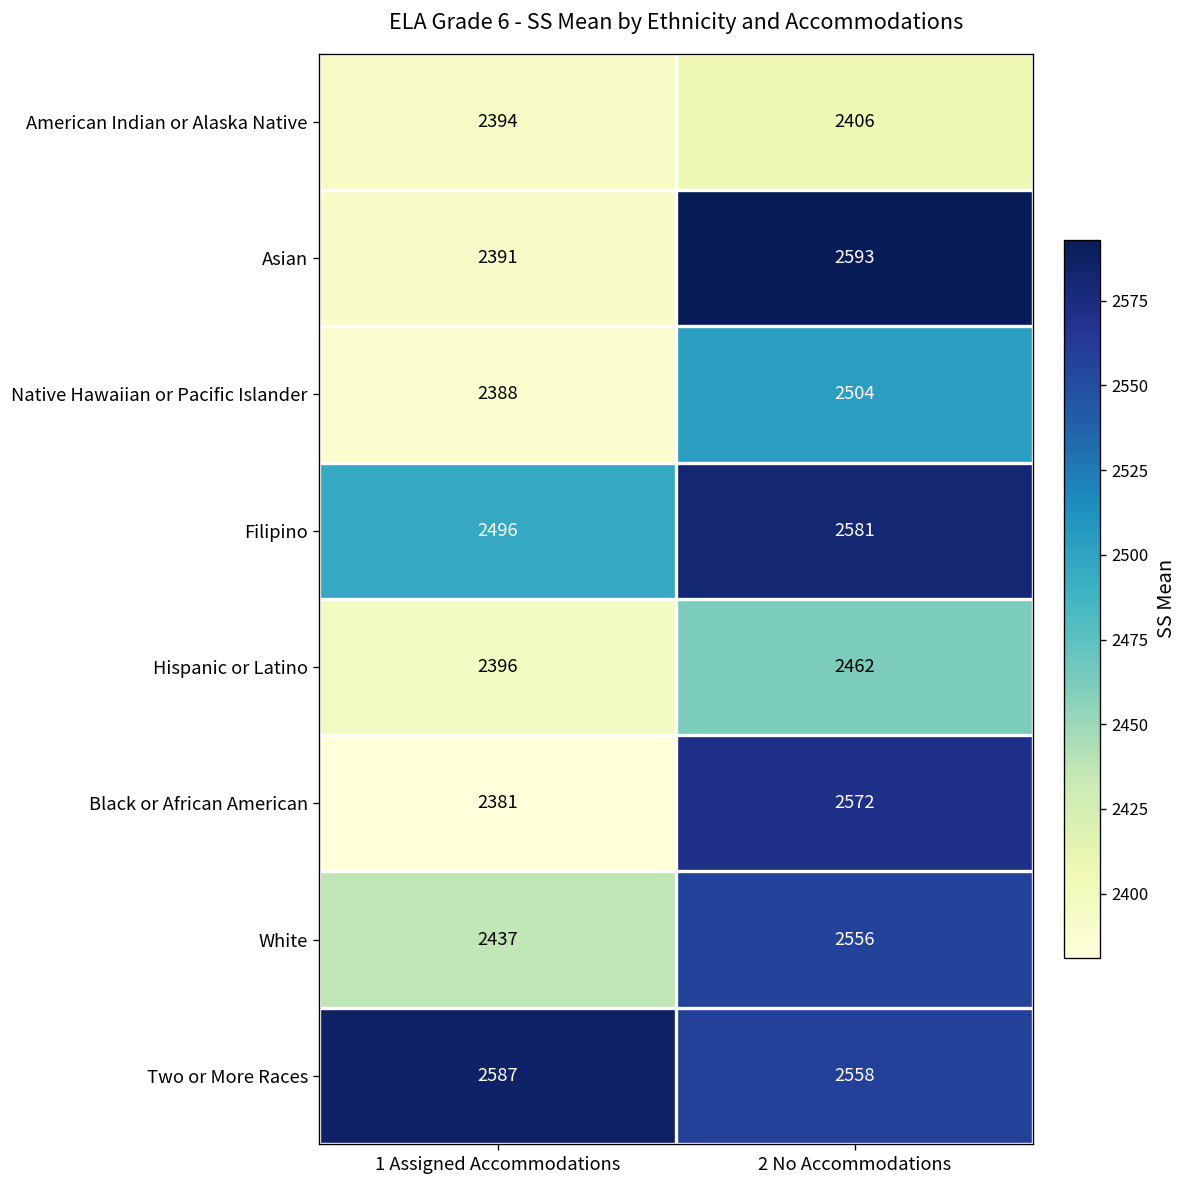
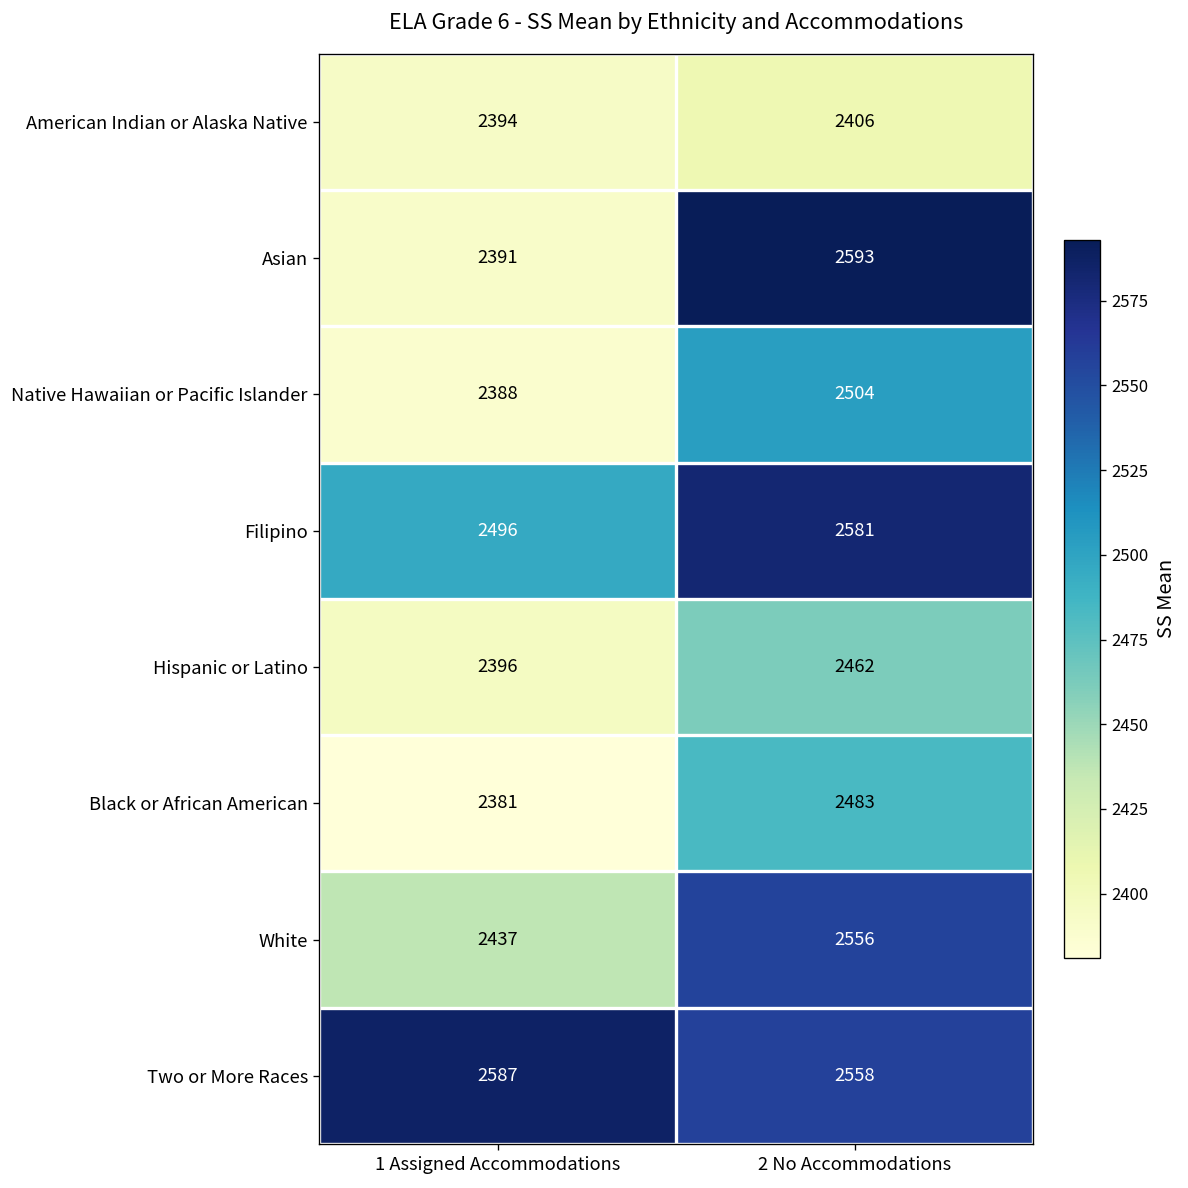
Black or African American, 2 No Accommodations: 2572 -> 2483
